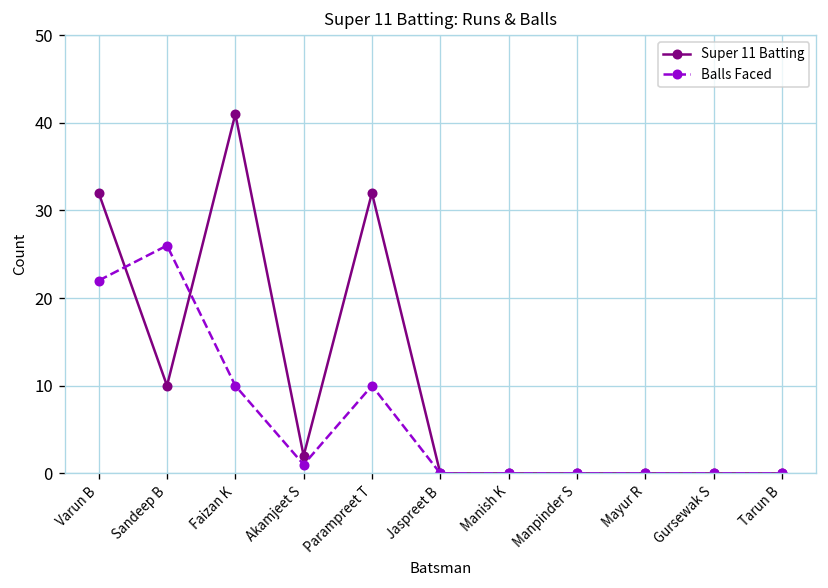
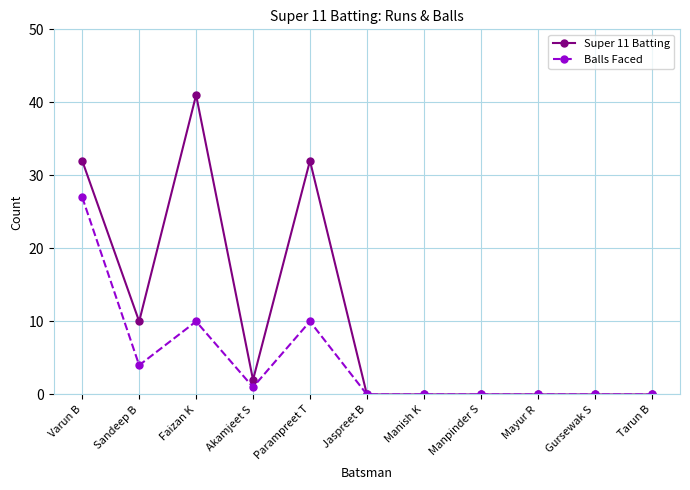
Balls Faced, Varun B: 22 -> 27
Balls Faced, Sandeep B: 26 -> 4
